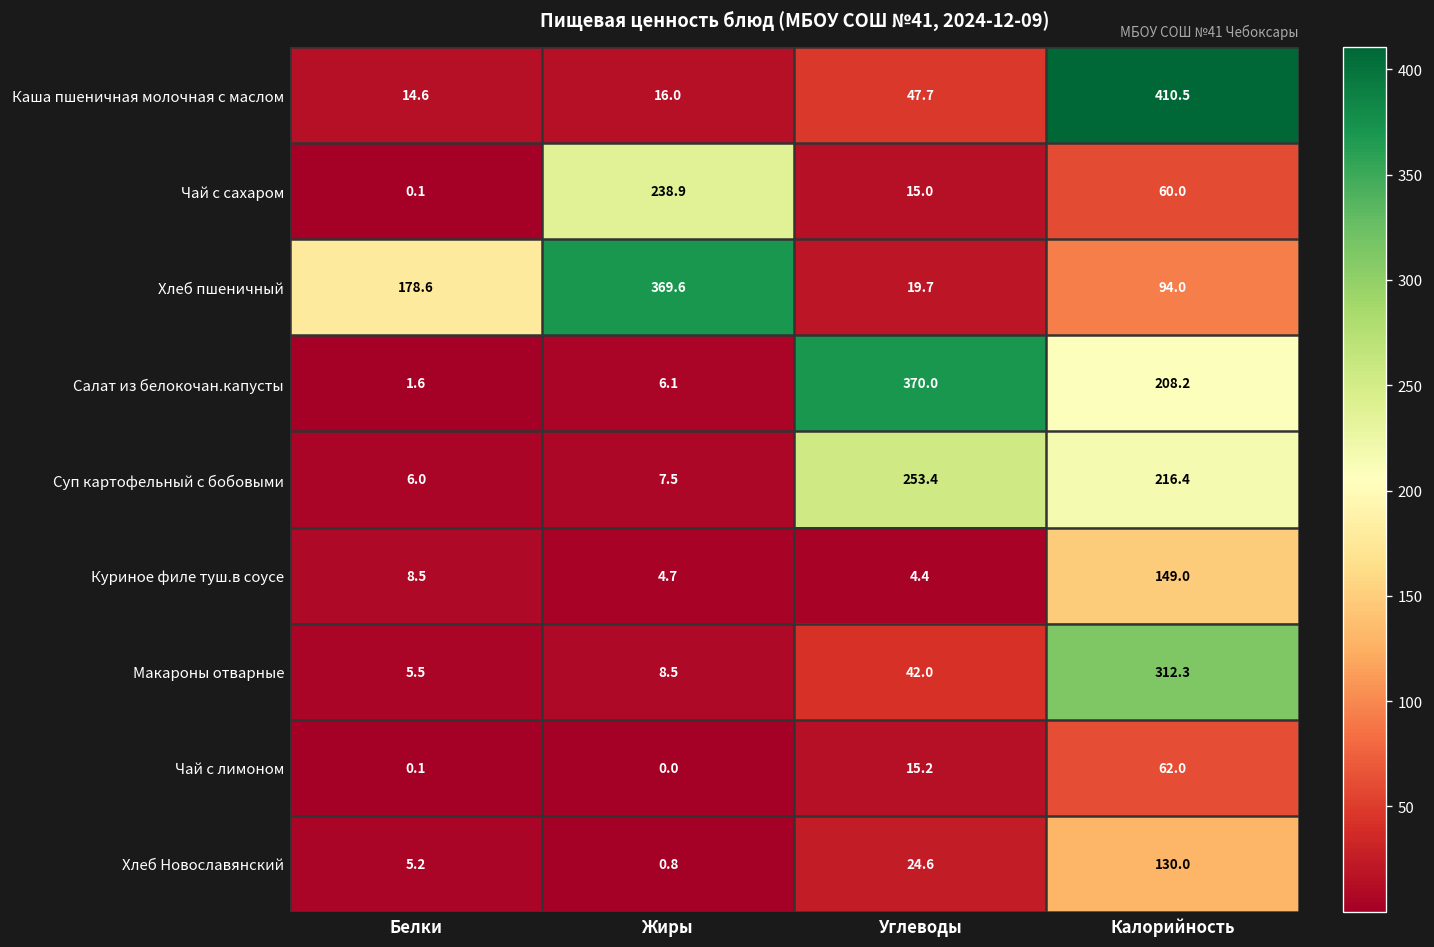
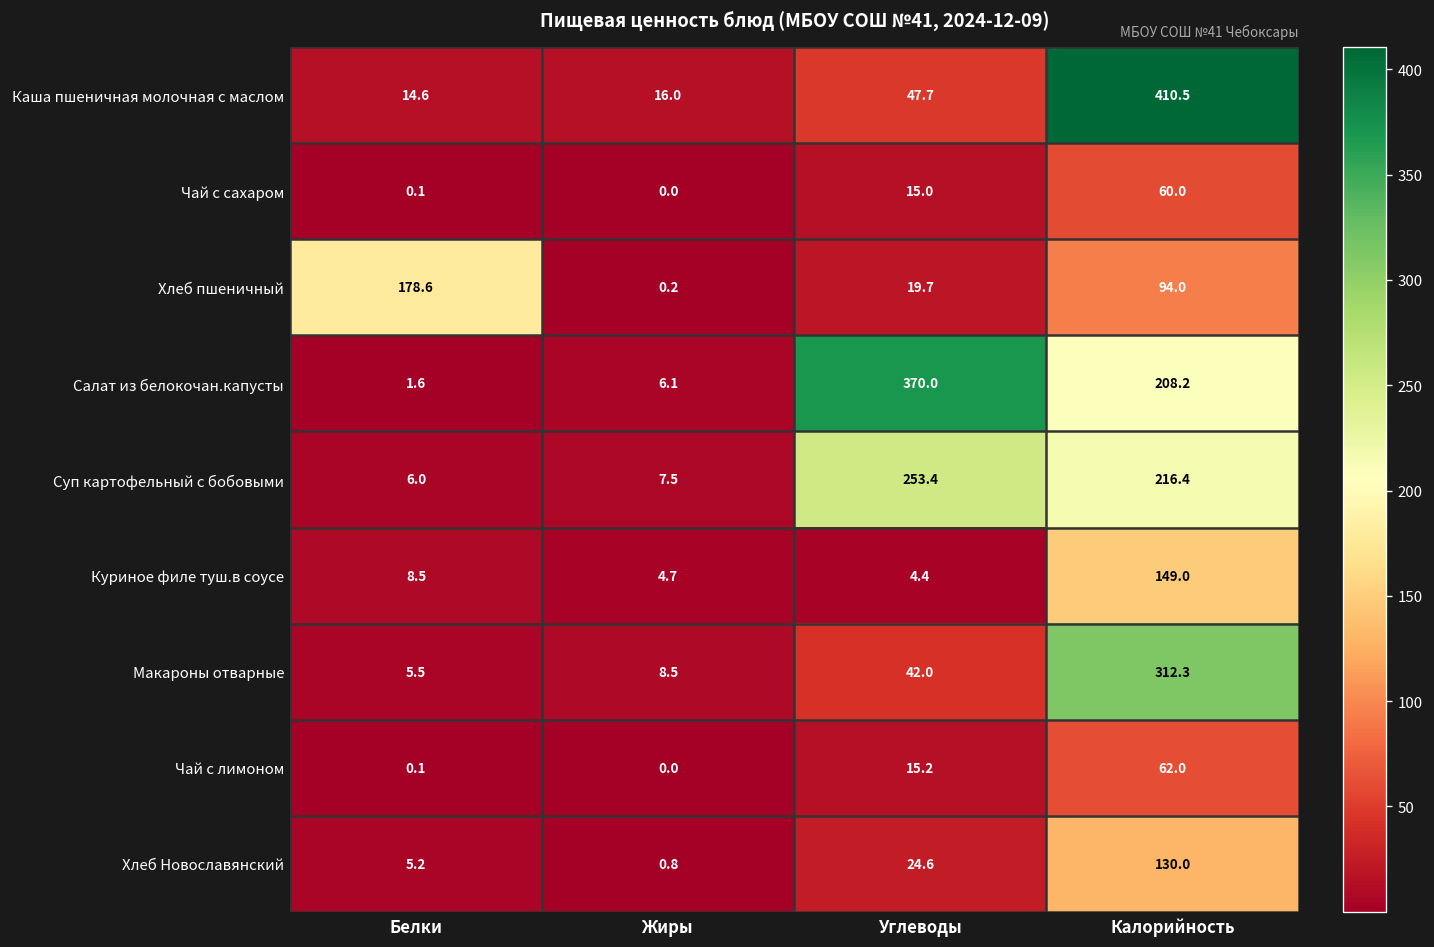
Чай с сахаром, Жиры: 238.9 -> 0.0
Хлеб пшеничный, Жиры: 369.6 -> 0.2
